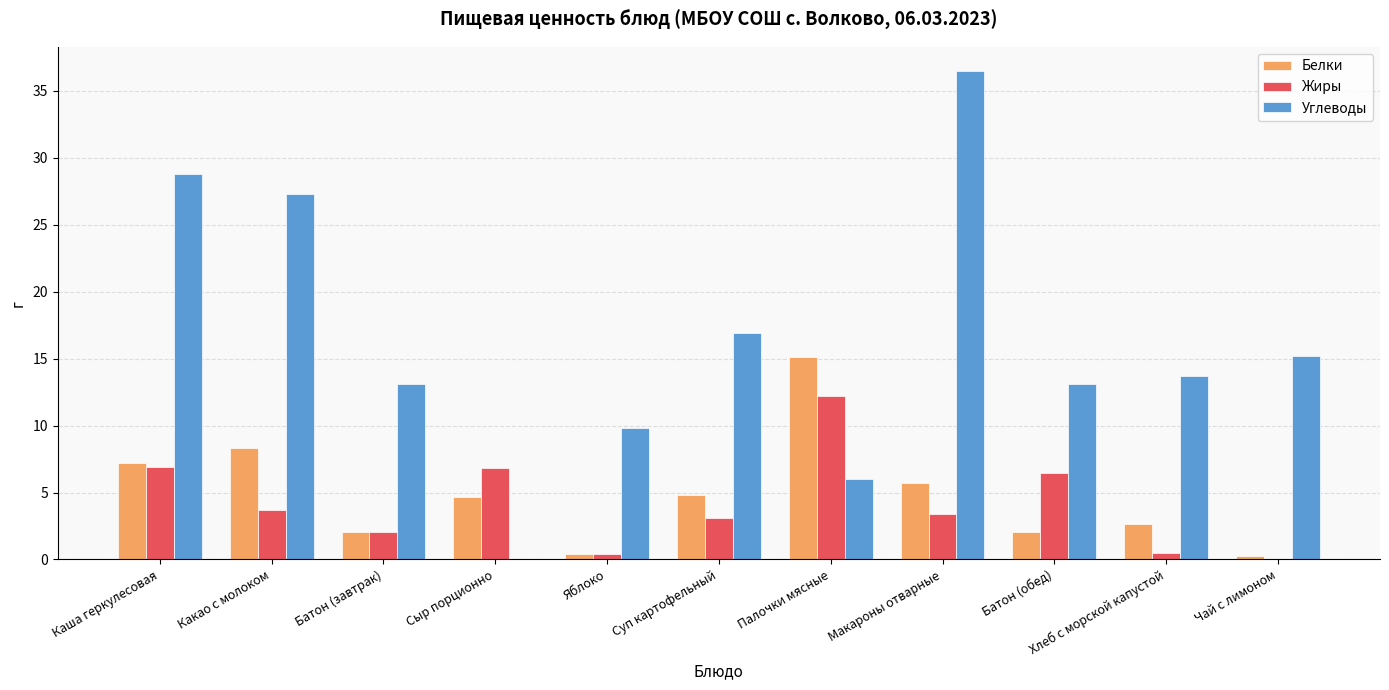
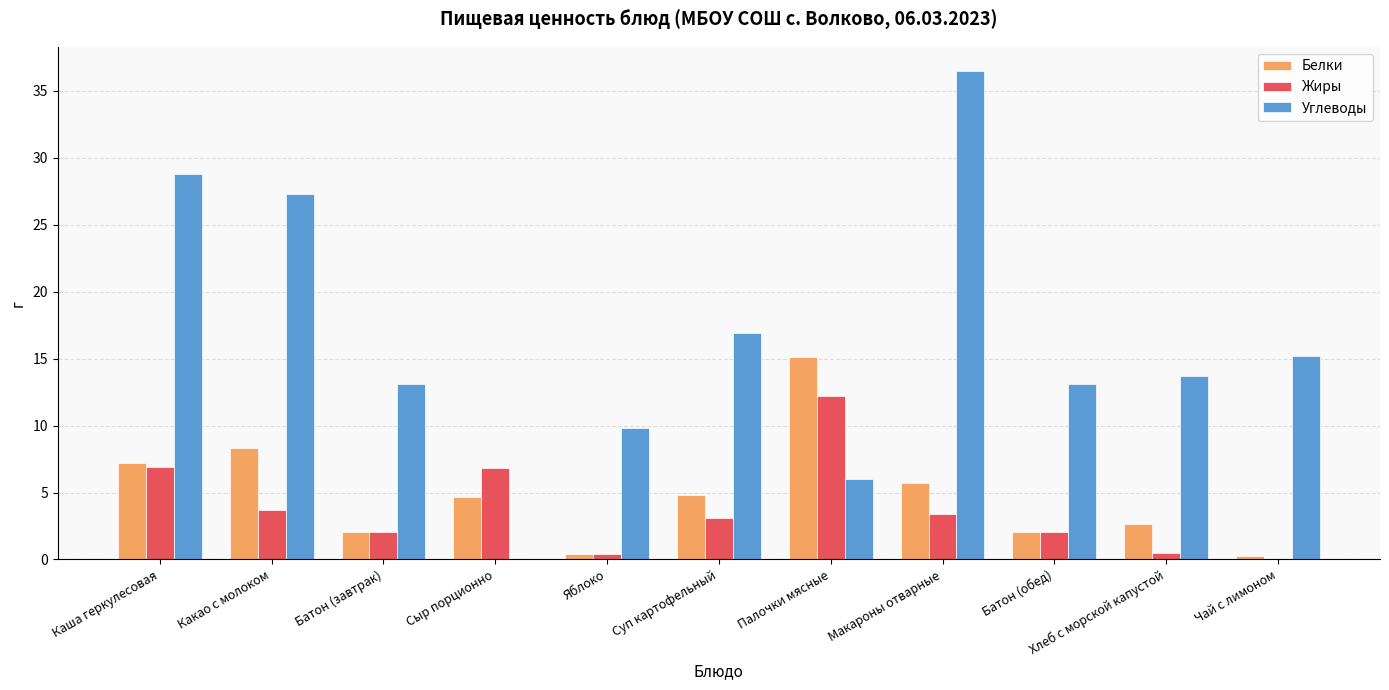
Жиры, Батон (обед): 6.5 -> 2.0
